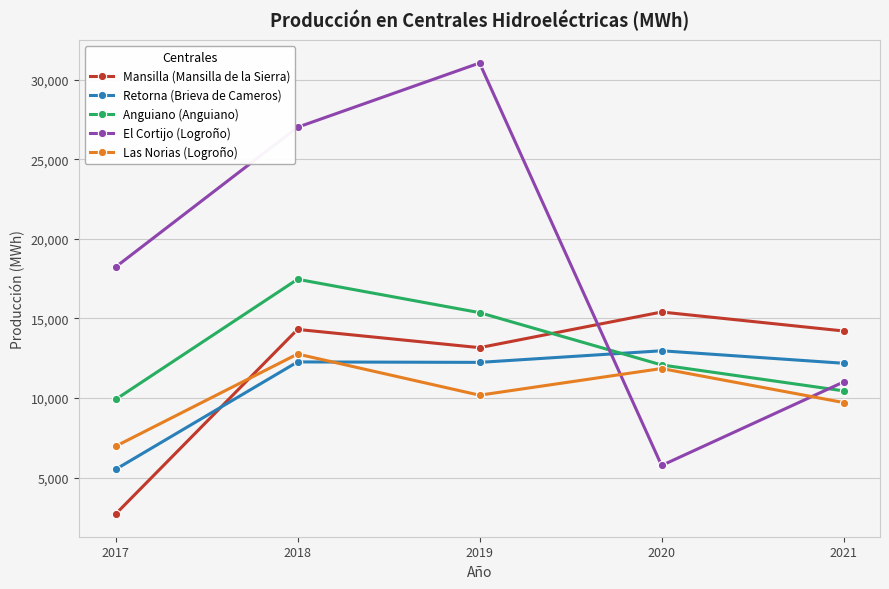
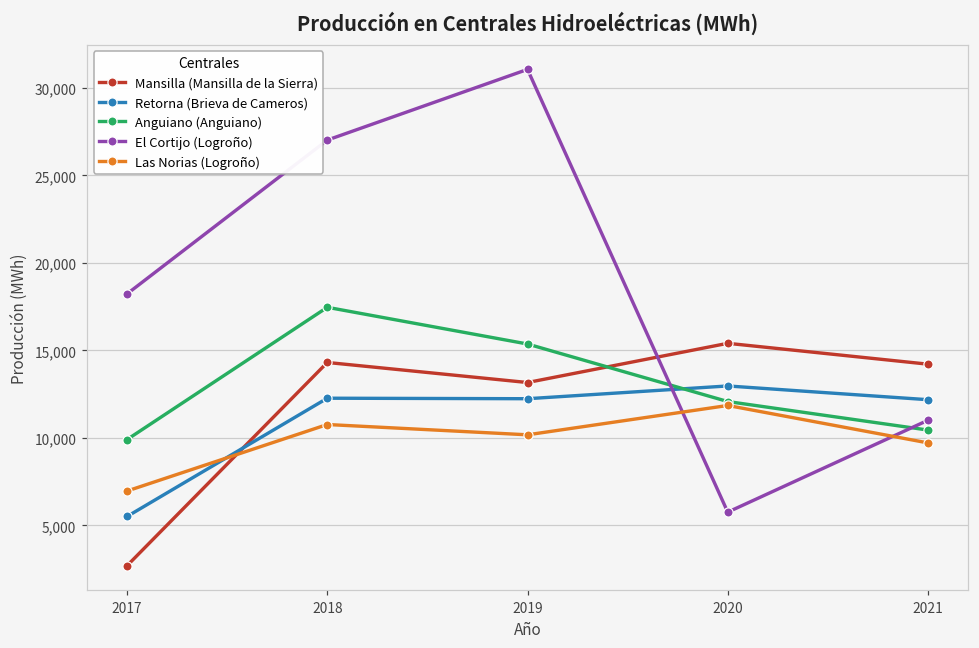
Las Norias (Logroño), 2018: 12,800 -> 10,800
